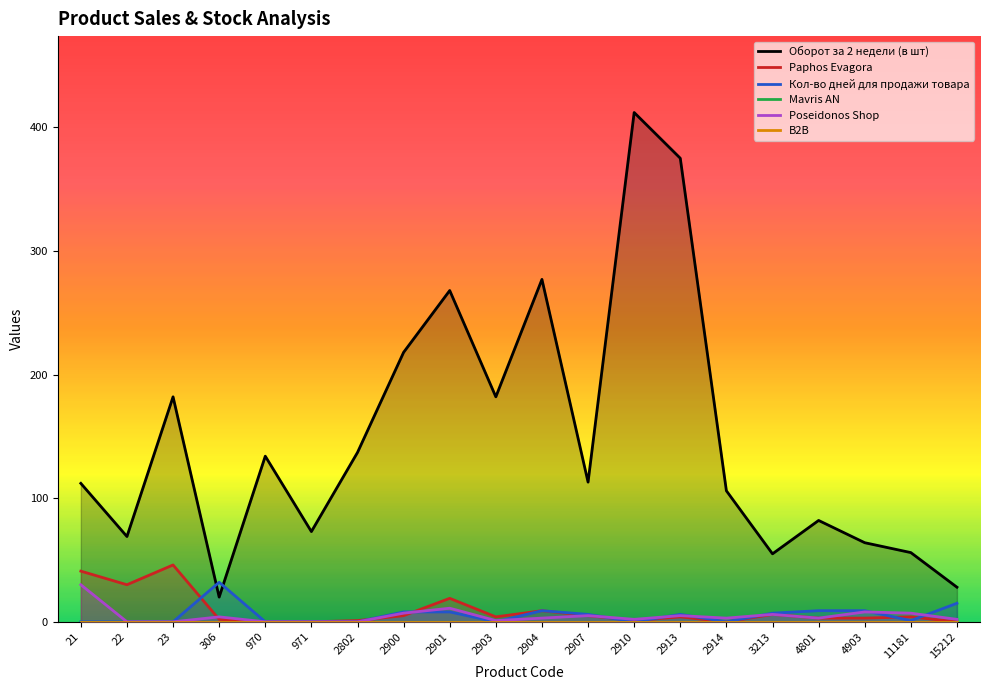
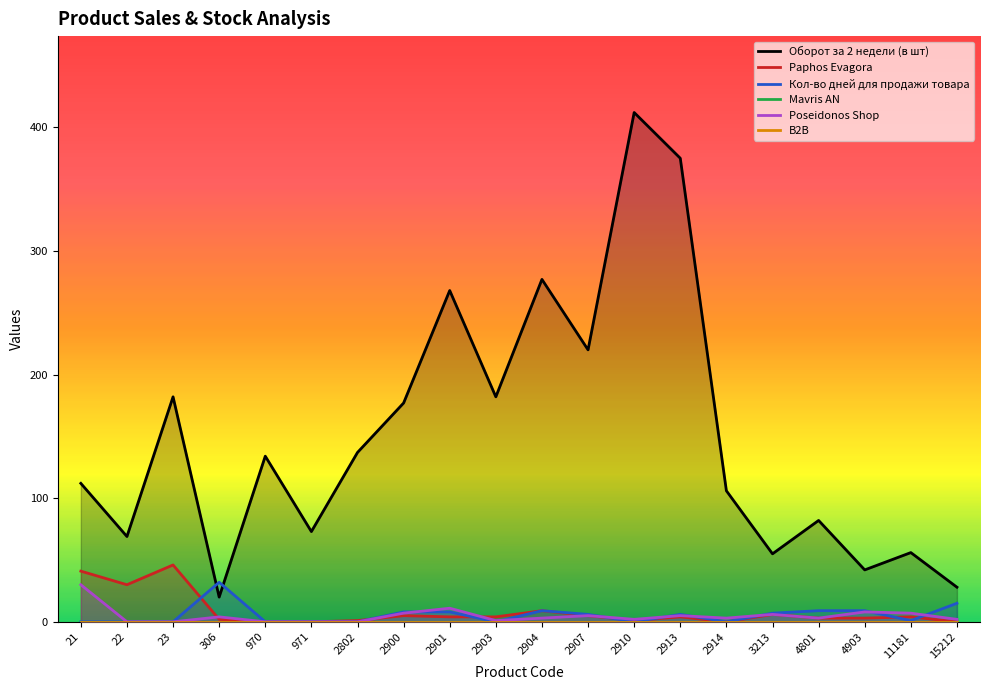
Оборот за 2 недели (в шт), 2900: 218 -> 177
Paphos Evagora, 2901: 19 -> 4
Оборот за 2 недели (в шт), 2907: 113 -> 220
Оборот за 2 недели (в шт), 4903: 64 -> 42
